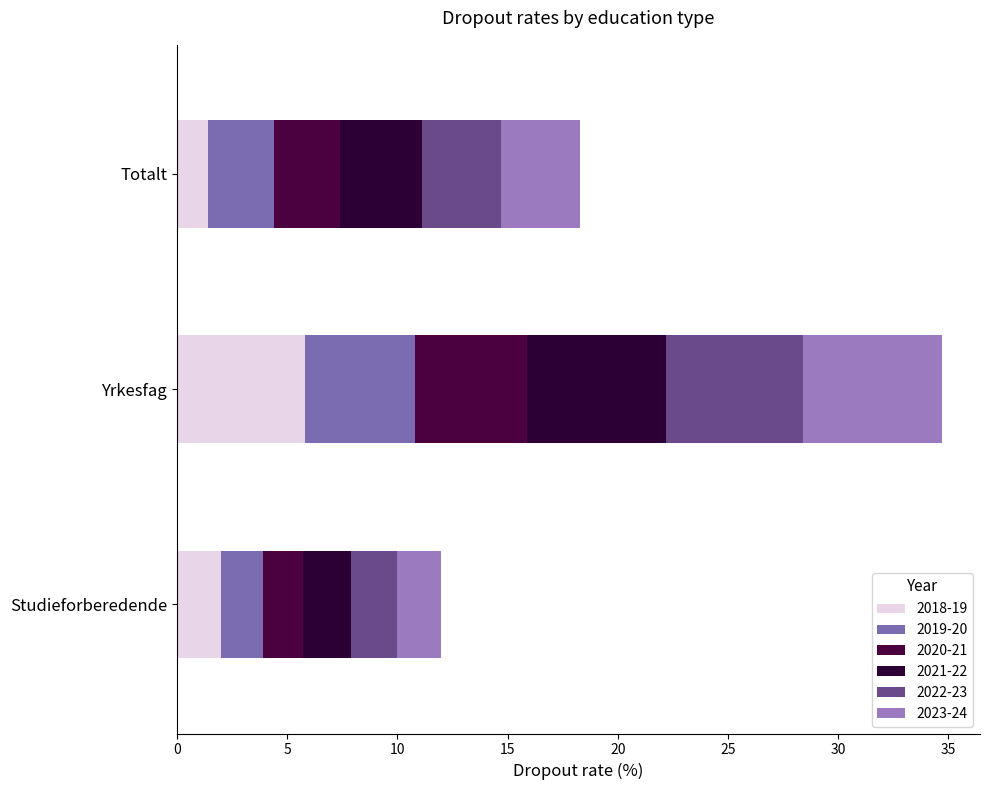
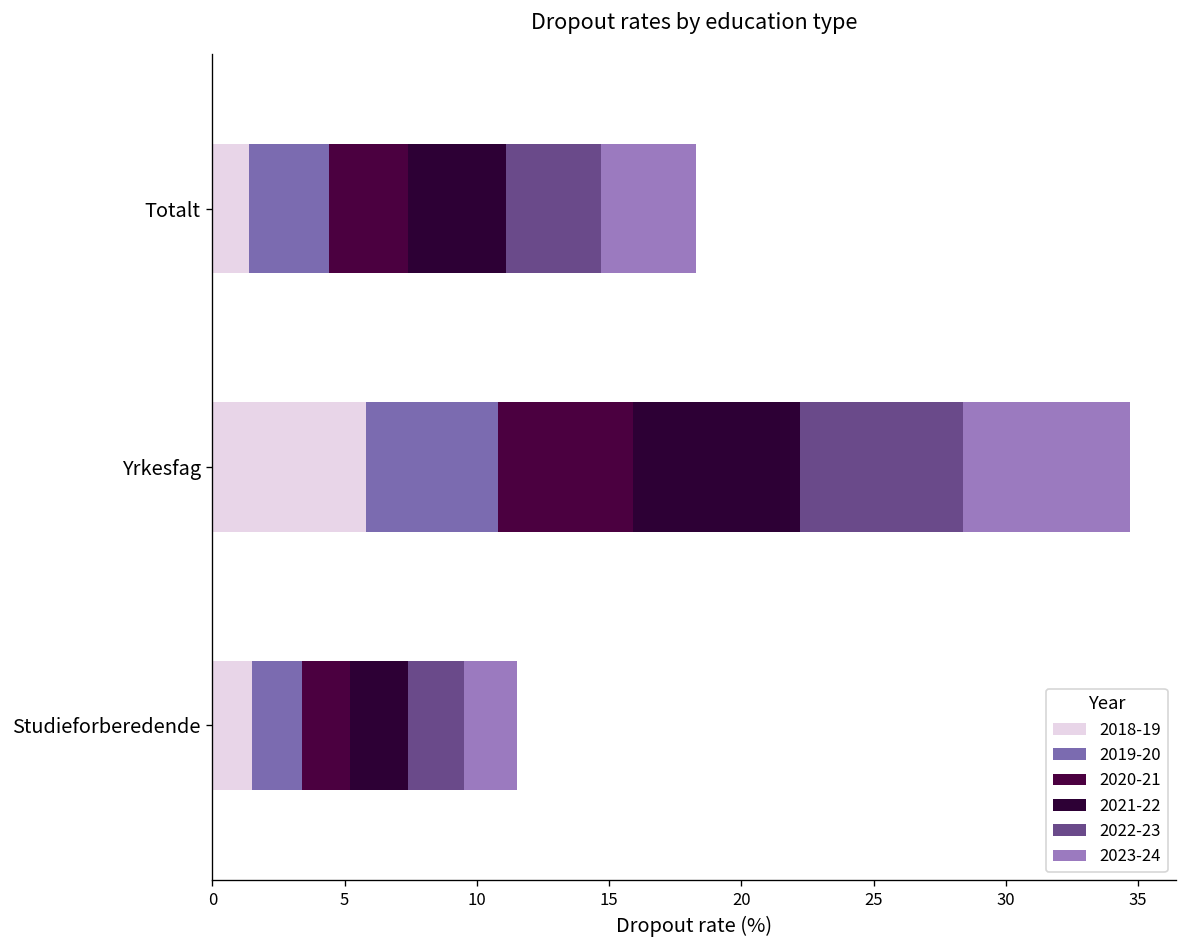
2018-19, Studieforberedende: 2.0 -> 1.5
